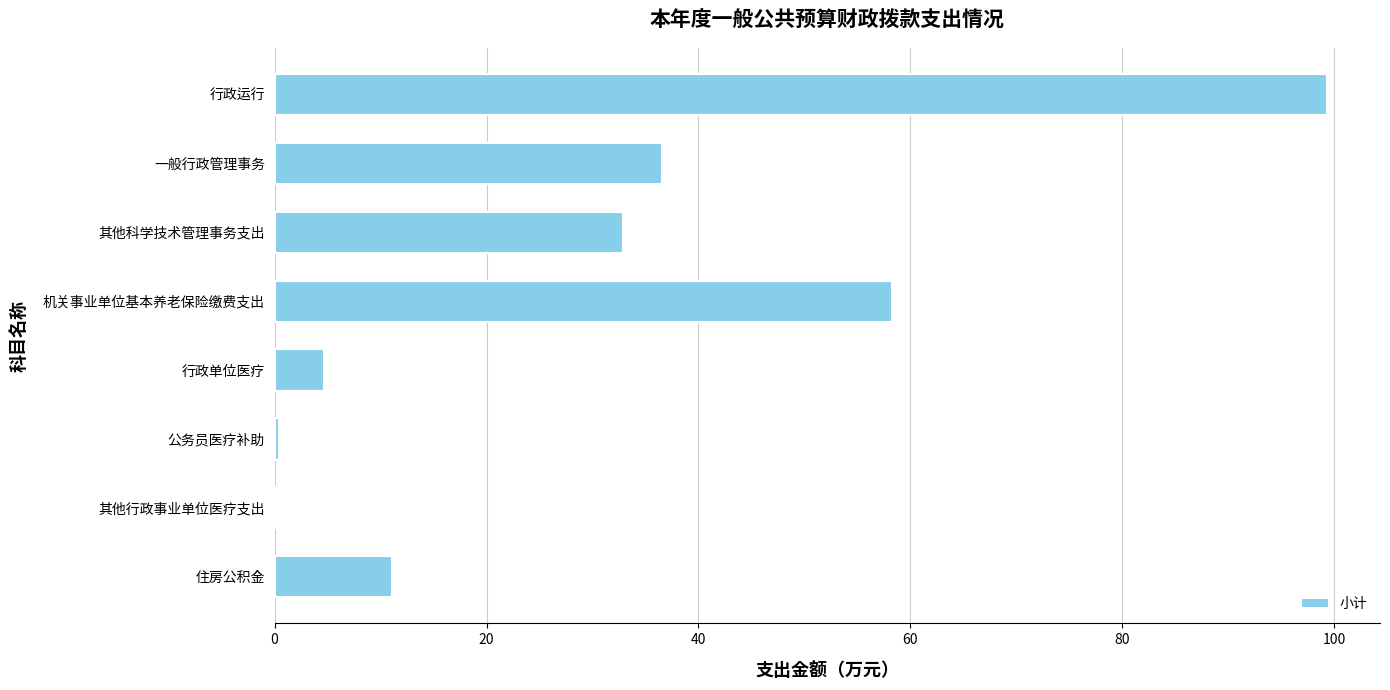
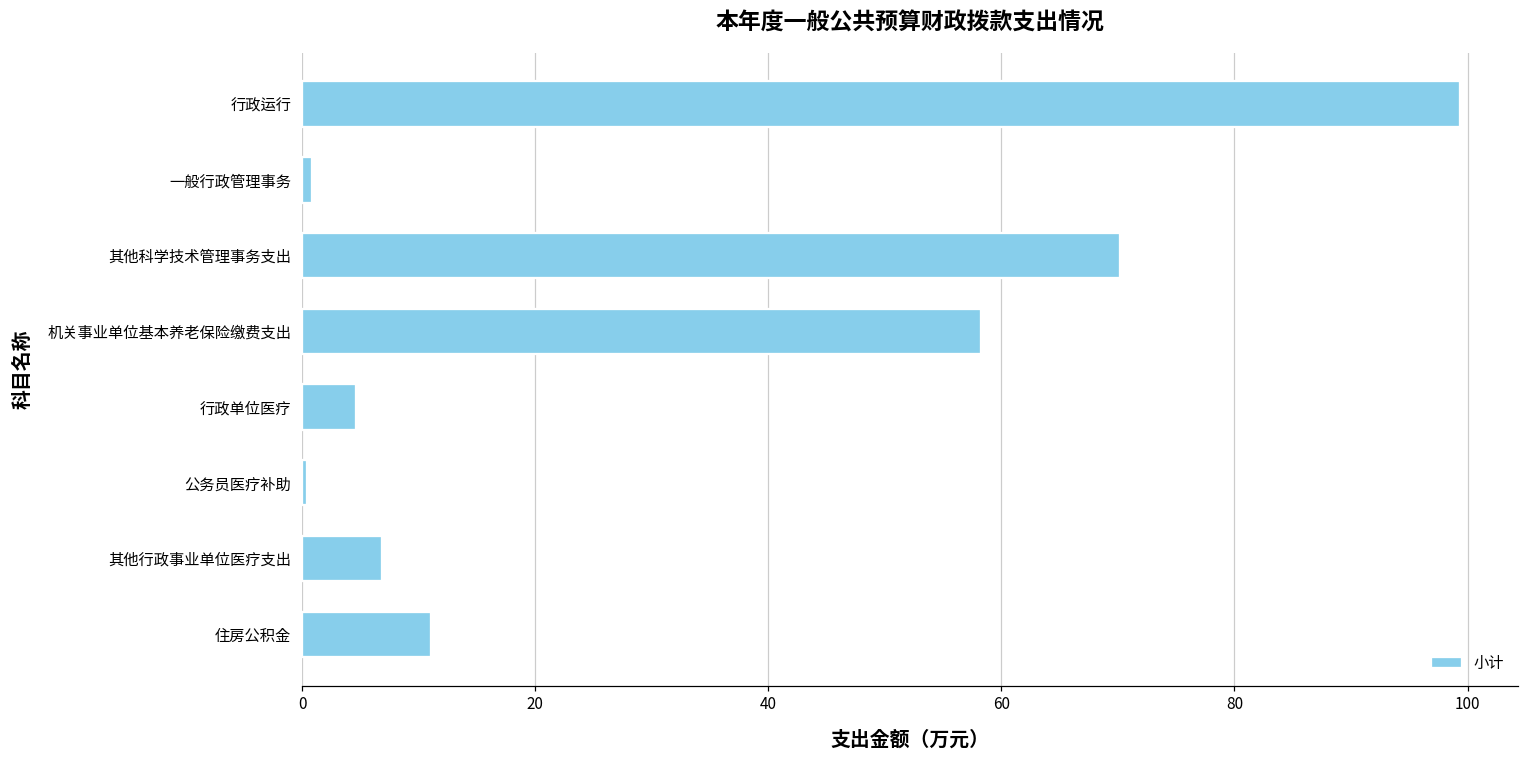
一般行政管理事务: 36.5 -> 0.8
其他科学技术管理事务支出: 32.9 -> 70.2
其他行政事业单位医疗支出: 0.2 -> 6.9
